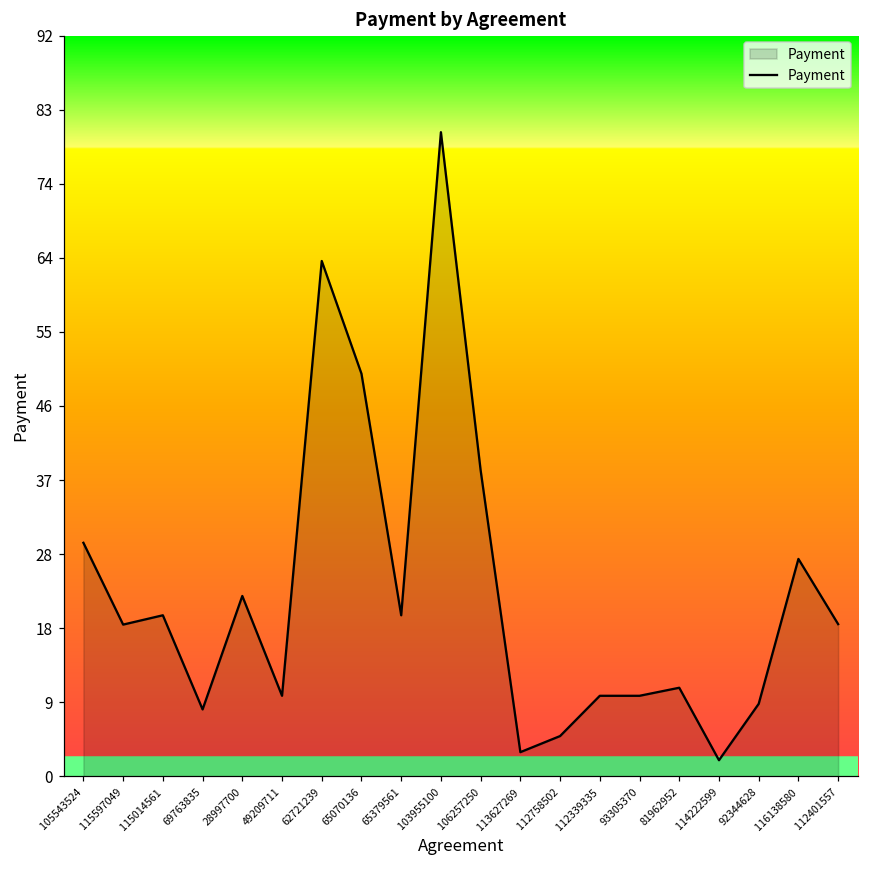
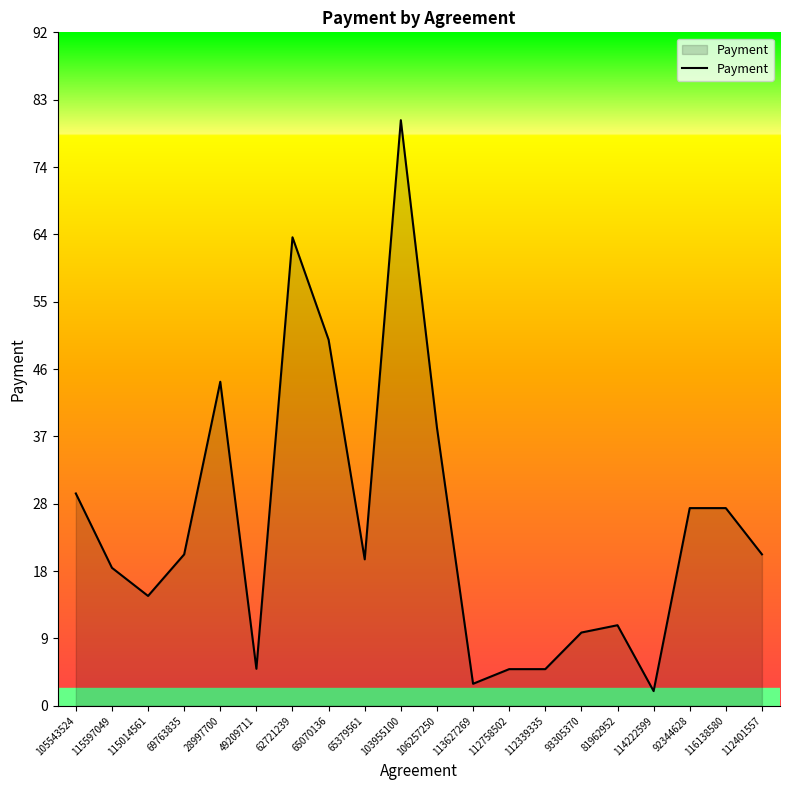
115014561: 20 -> 15
69763835: 8 -> 21
28997700: 22 -> 44
49209711: 10 -> 5
112339335: 10 -> 5
92344628: 9 -> 27
112401557: 19 -> 21
